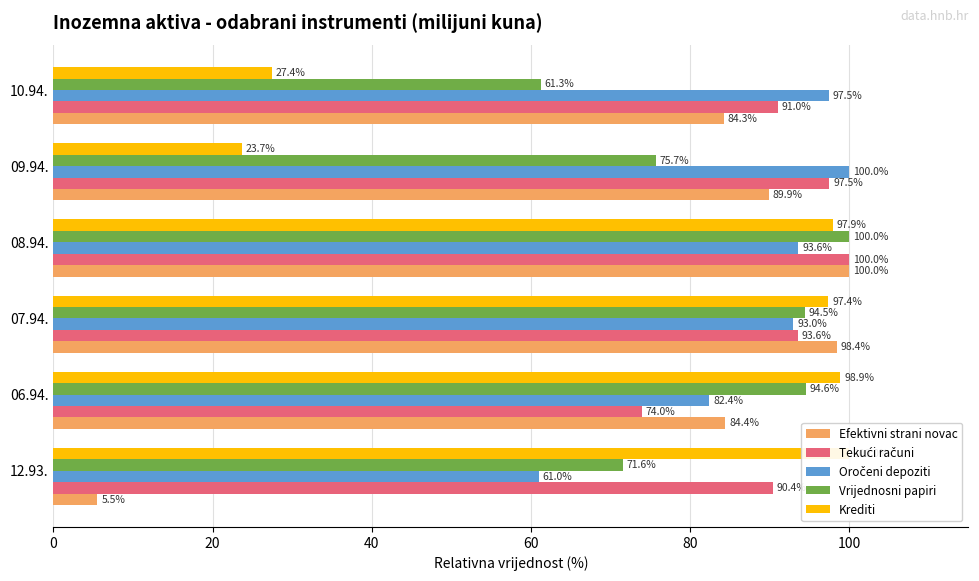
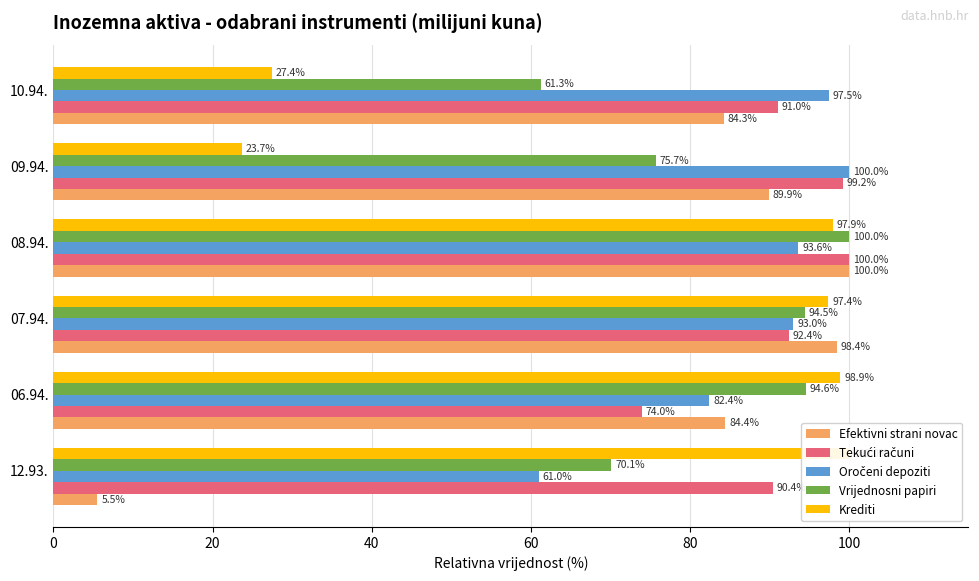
Tekući računi, 09.94.: 97.5% -> 99.2%
Tekući računi, 07.94.: 93.6% -> 92.4%
Vrijednosni papiri, 12.93.: 71.6% -> 70.1%
